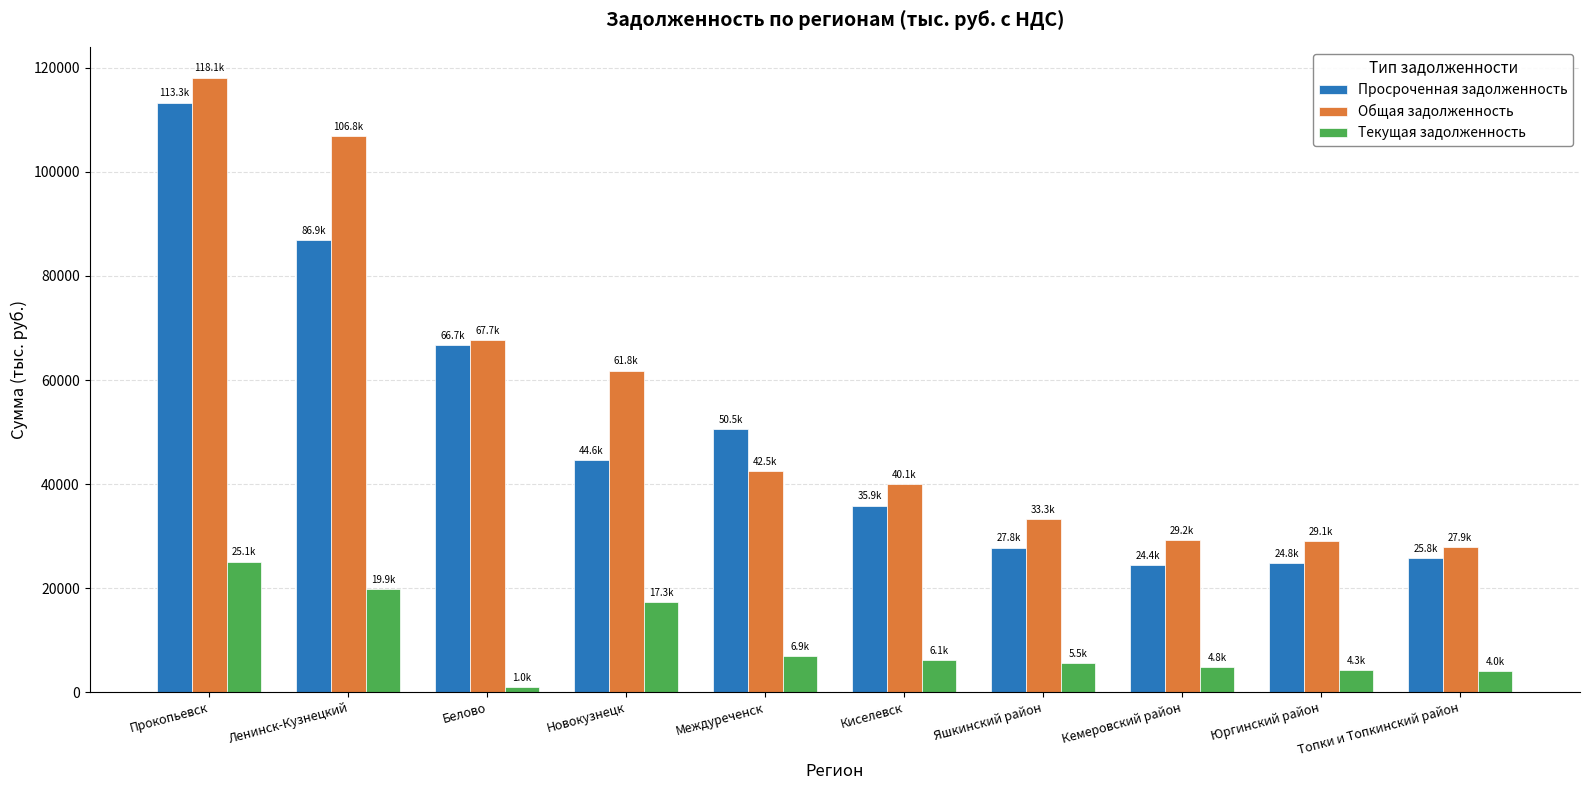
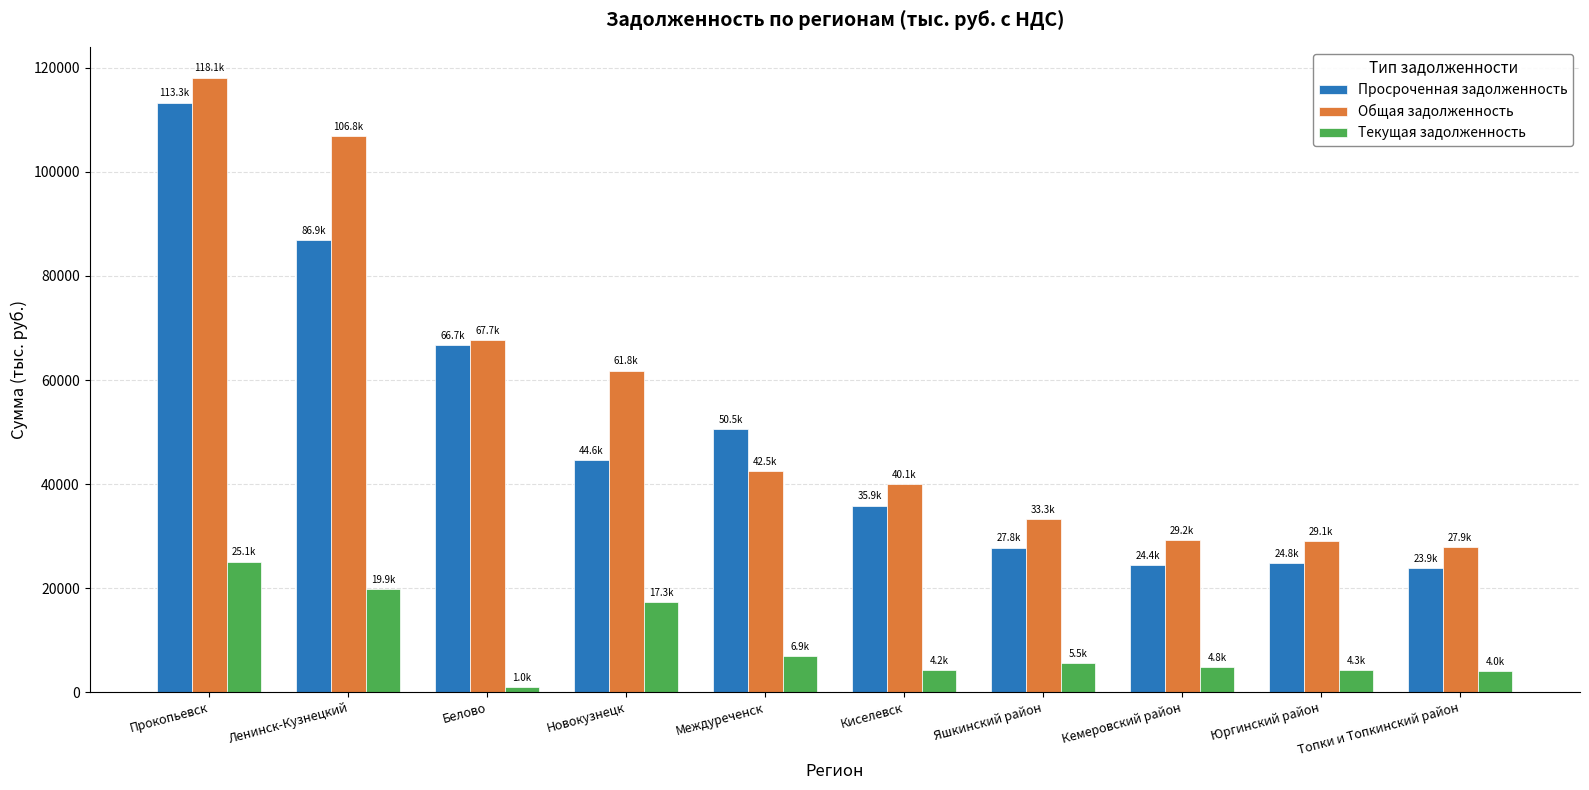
Текущая задолженность, Киселевск: 6.1k -> 4.2k
Просроченная задолженность, Топки и Топкинский район: 25.8k -> 23.9k
